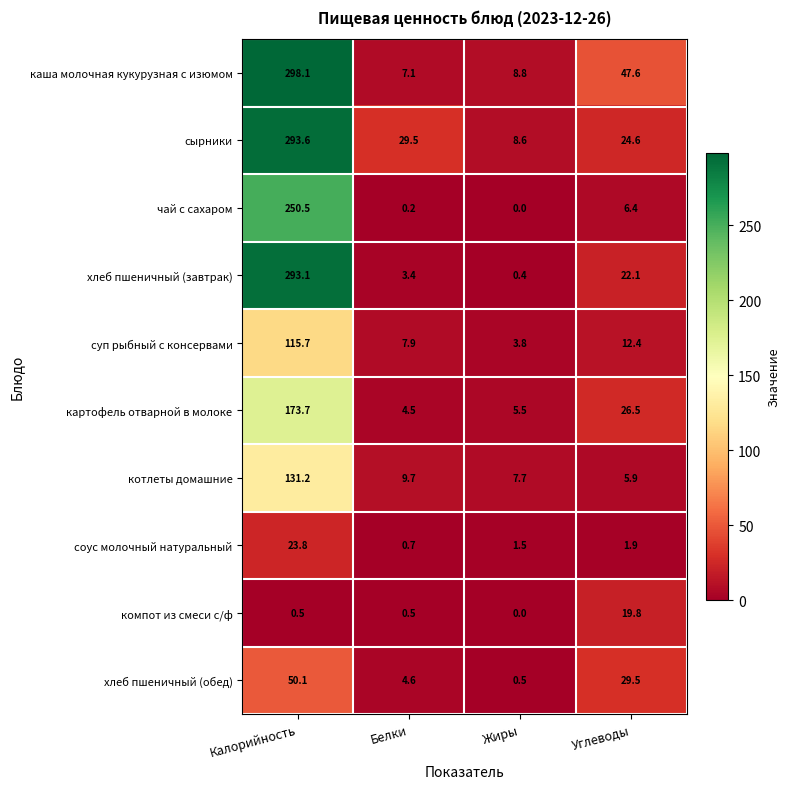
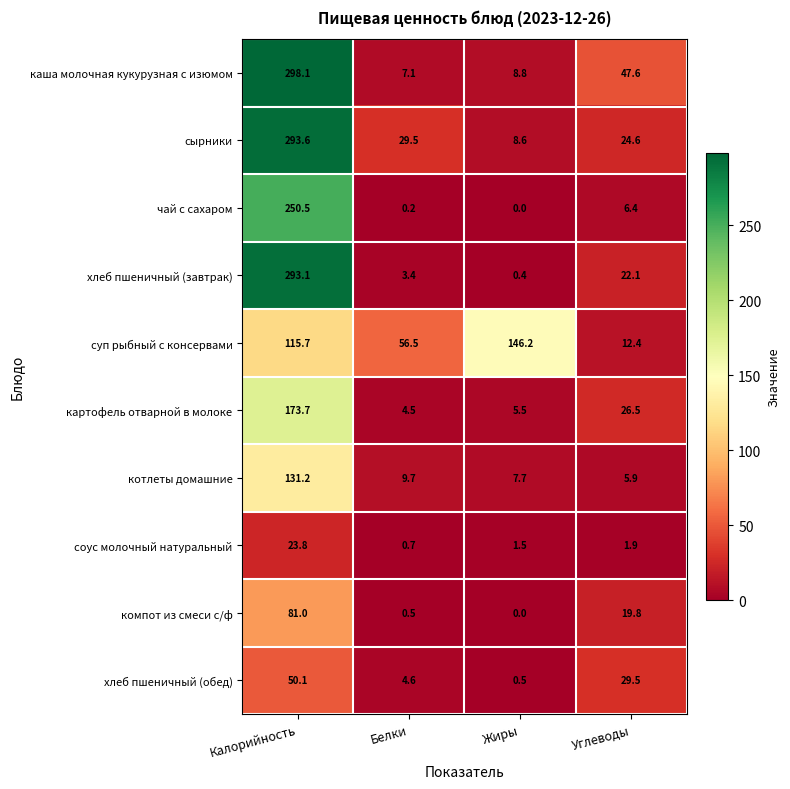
суп рыбный с консервами, Белки: 7.9 -> 56.5
суп рыбный с консервами, Жиры: 3.8 -> 146.2
компот из смеси с/ф, Калорийность: 0.5 -> 81.0
